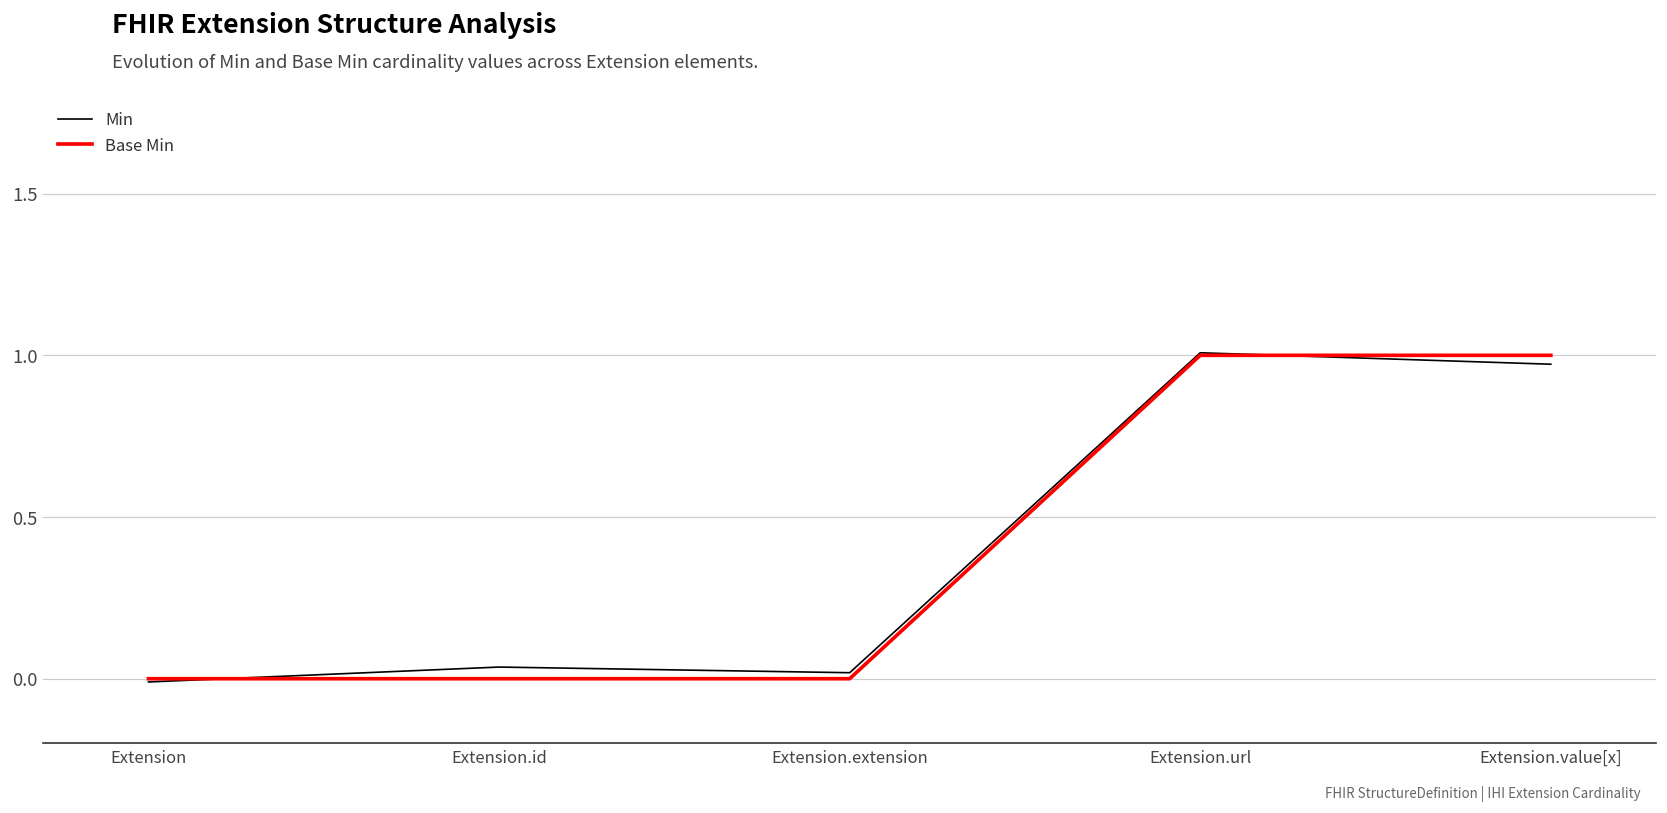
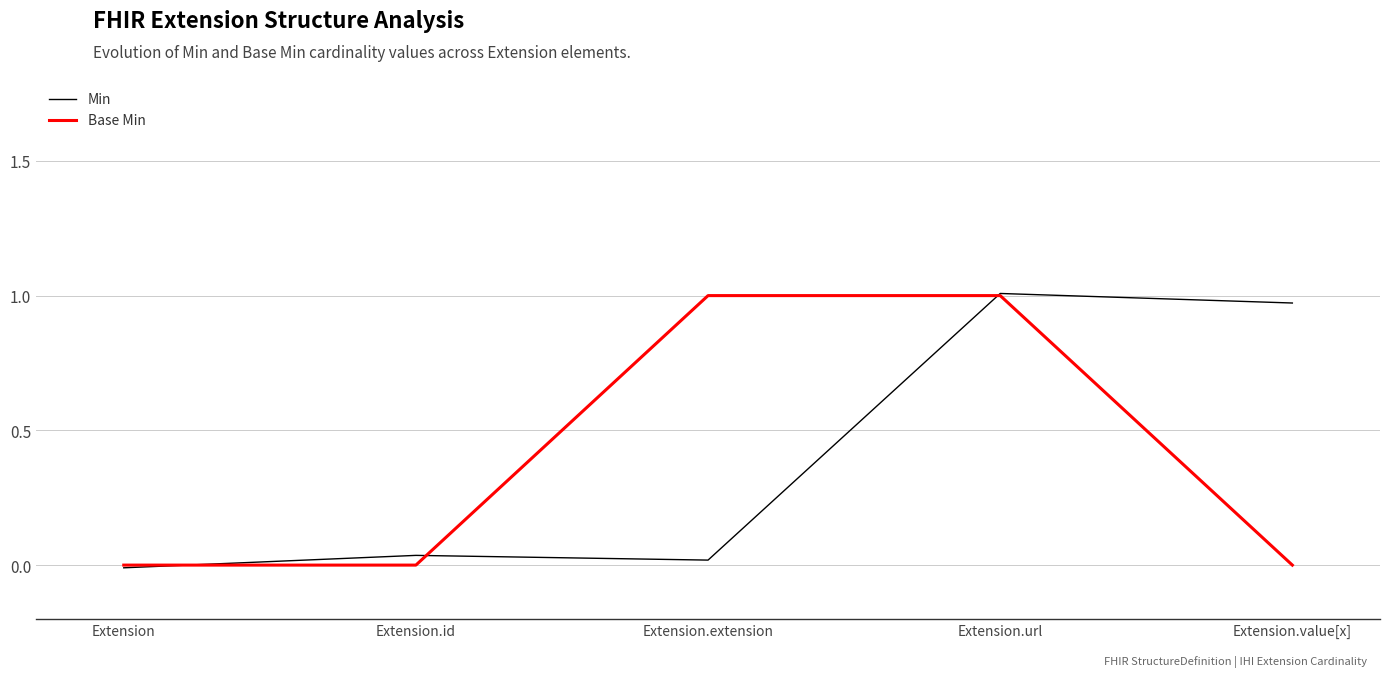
Base Min, Extension.extension: 0 -> 1
Base Min, Extension.value[x]: 1 -> 0
